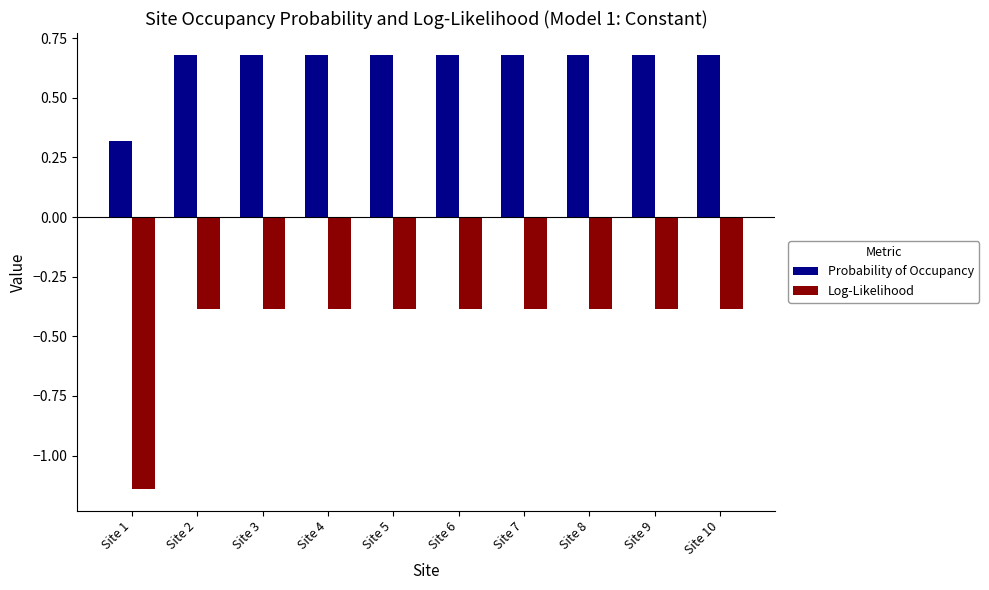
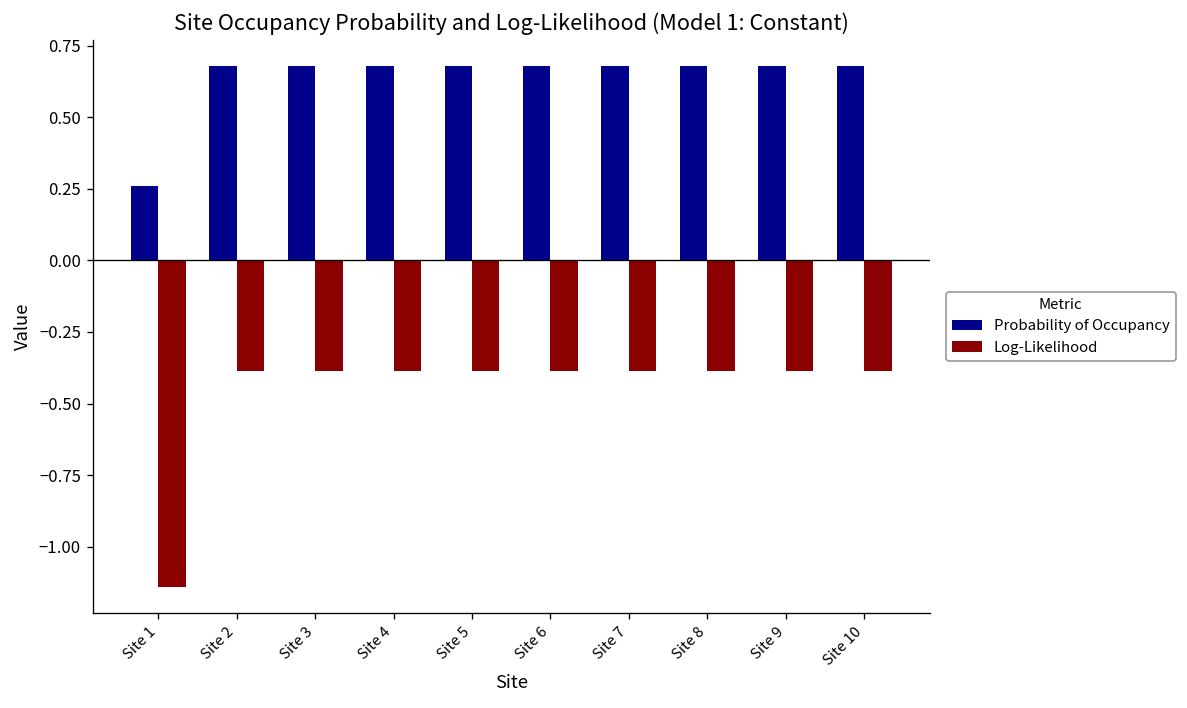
Probability of Occupancy, Site 1: 0.32 -> 0.26
